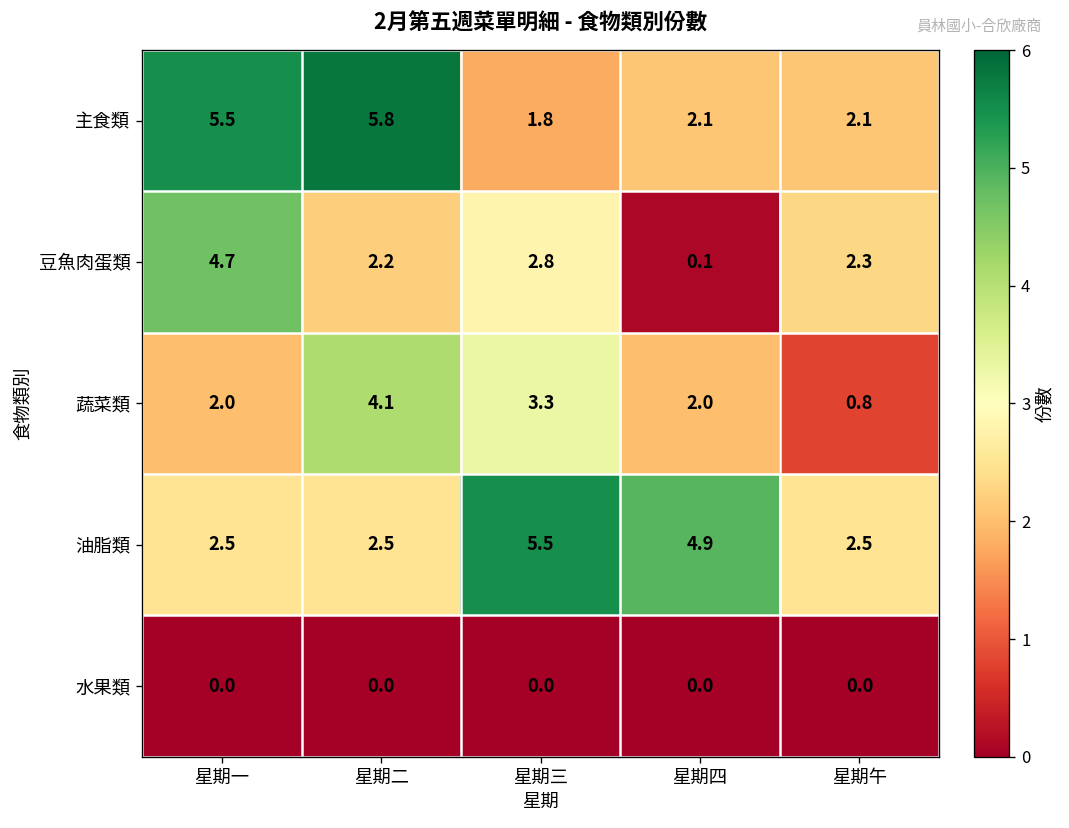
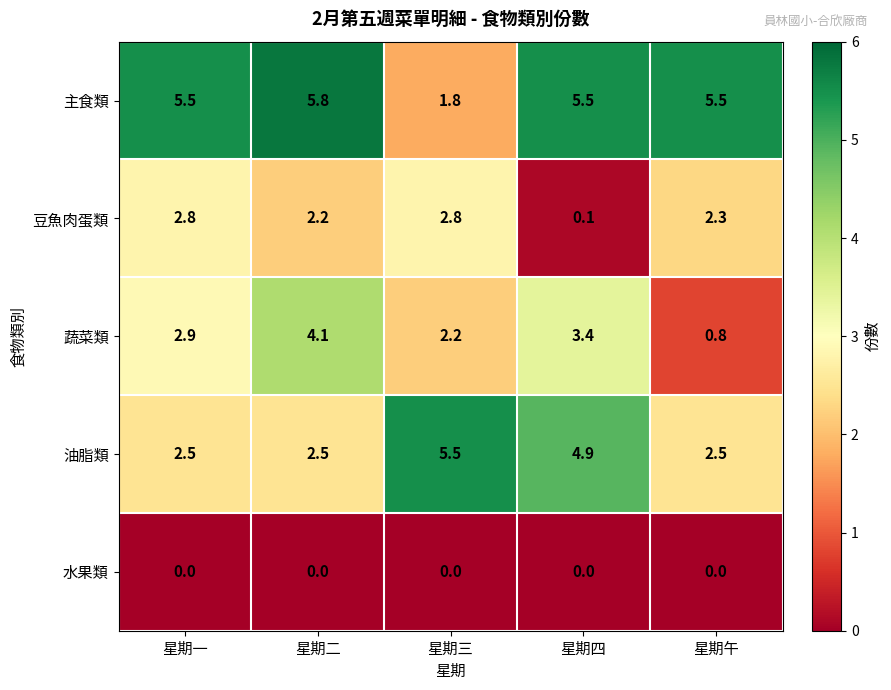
主食類, 星期四: 2.1 -> 5.5
主食類, 星期午: 2.1 -> 5.5
豆魚肉蛋類, 星期一: 4.7 -> 2.8
蔬菜類, 星期一: 2.0 -> 2.9
蔬菜類, 星期三: 3.3 -> 2.2
蔬菜類, 星期四: 2.0 -> 3.4
